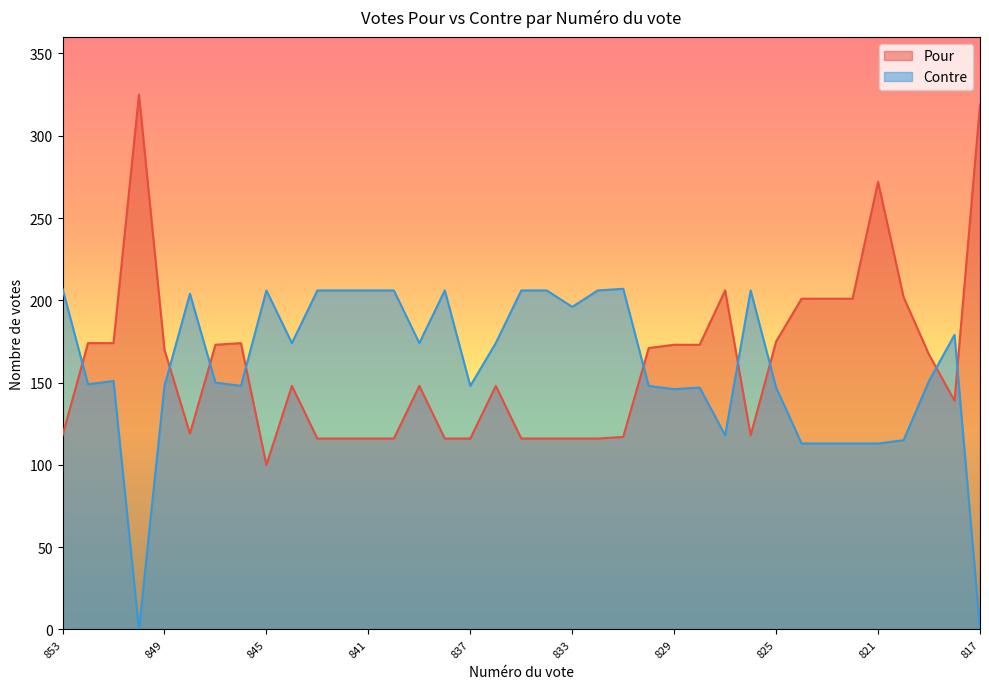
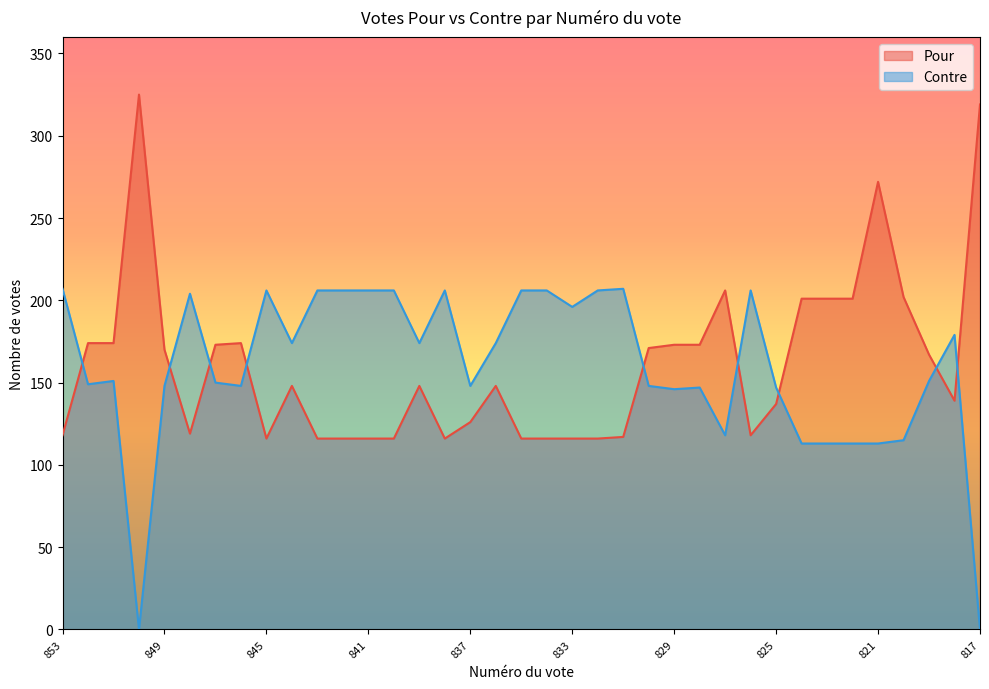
Pour, 845: 100 -> 116
Pour, 837: 116 -> 126
Pour, 825: 175 -> 137
